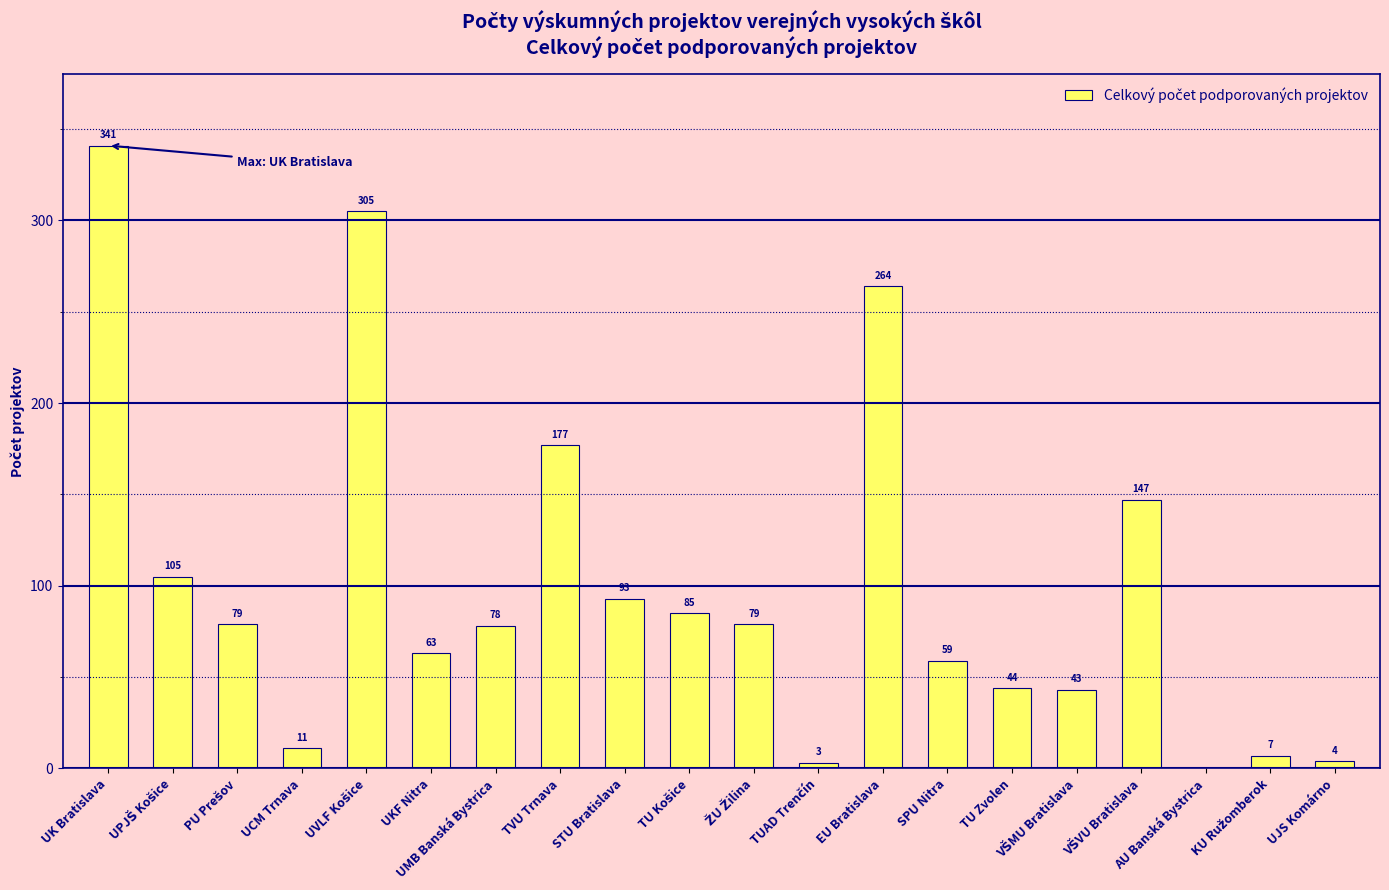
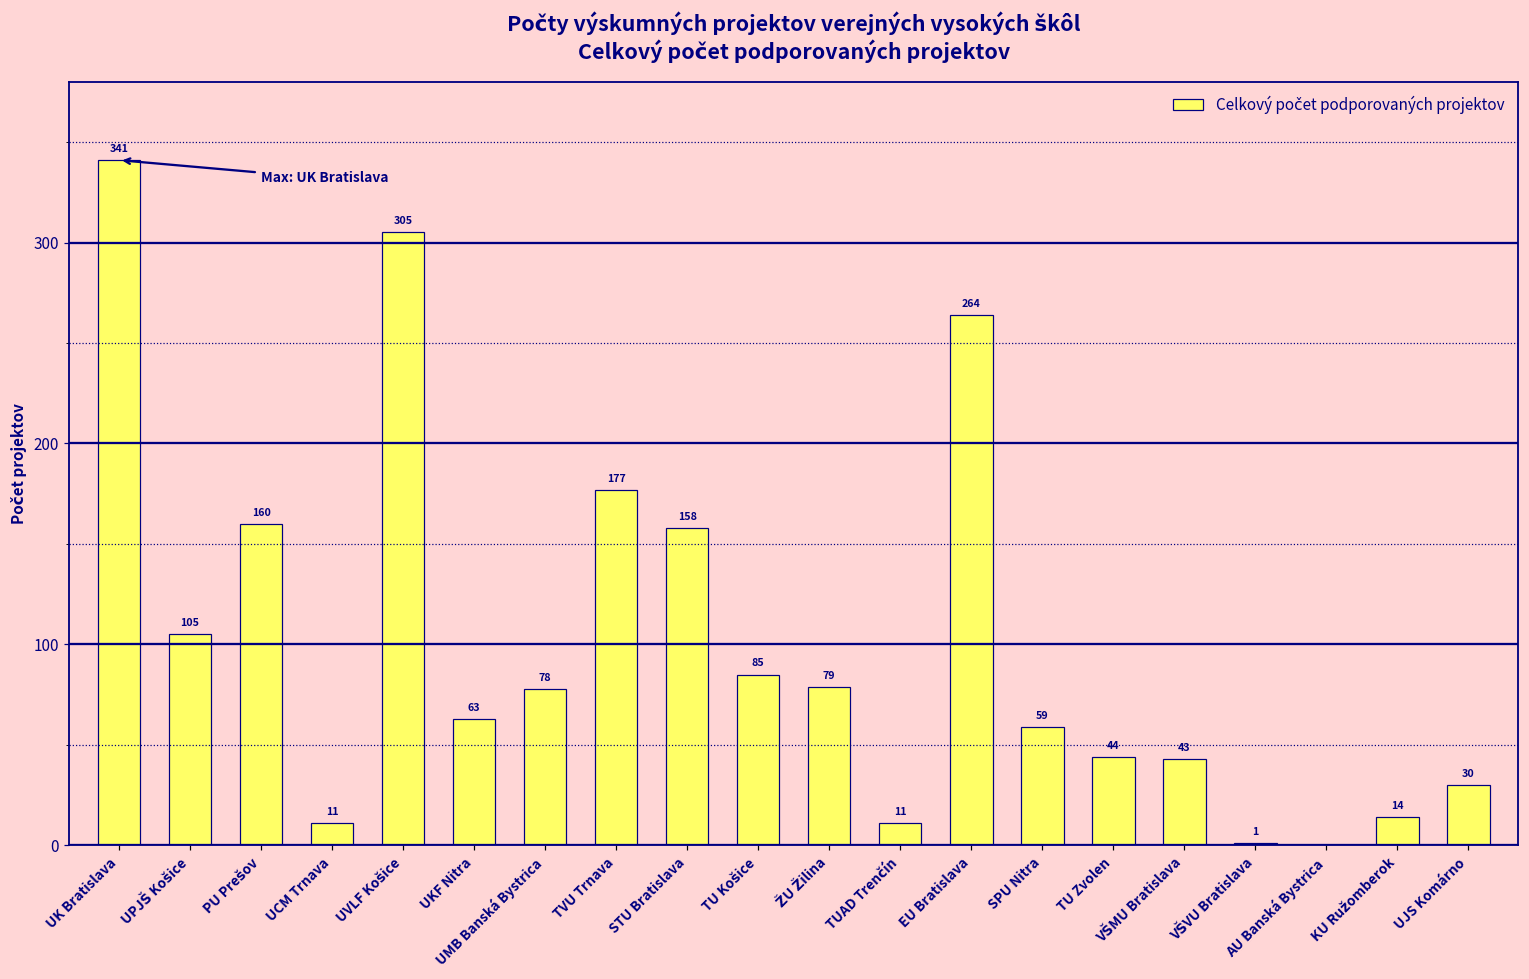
PU Prešov: 79 -> 160
STU Bratislava: 93 -> 158
TUAD Trenčín: 3 -> 11
VŠVU Bratislava: 147 -> 1
KU Ružomberok: 7 -> 14
UJS Komárno: 4 -> 30
